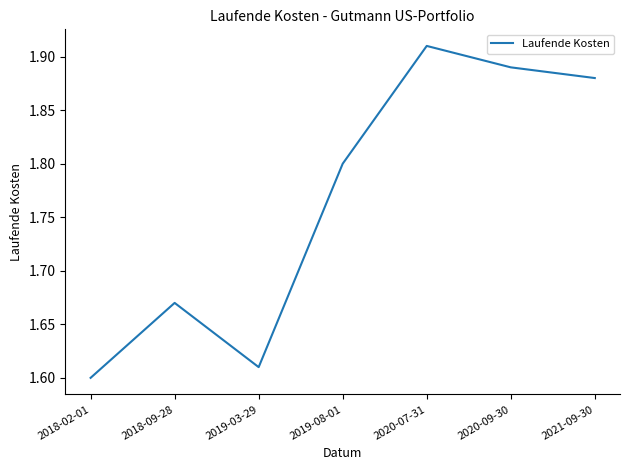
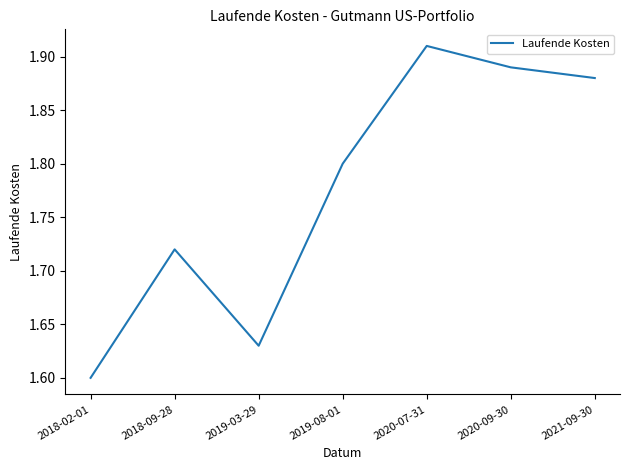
2018-09-28: 1.67 -> 1.72
2019-03-29: 1.61 -> 1.63
